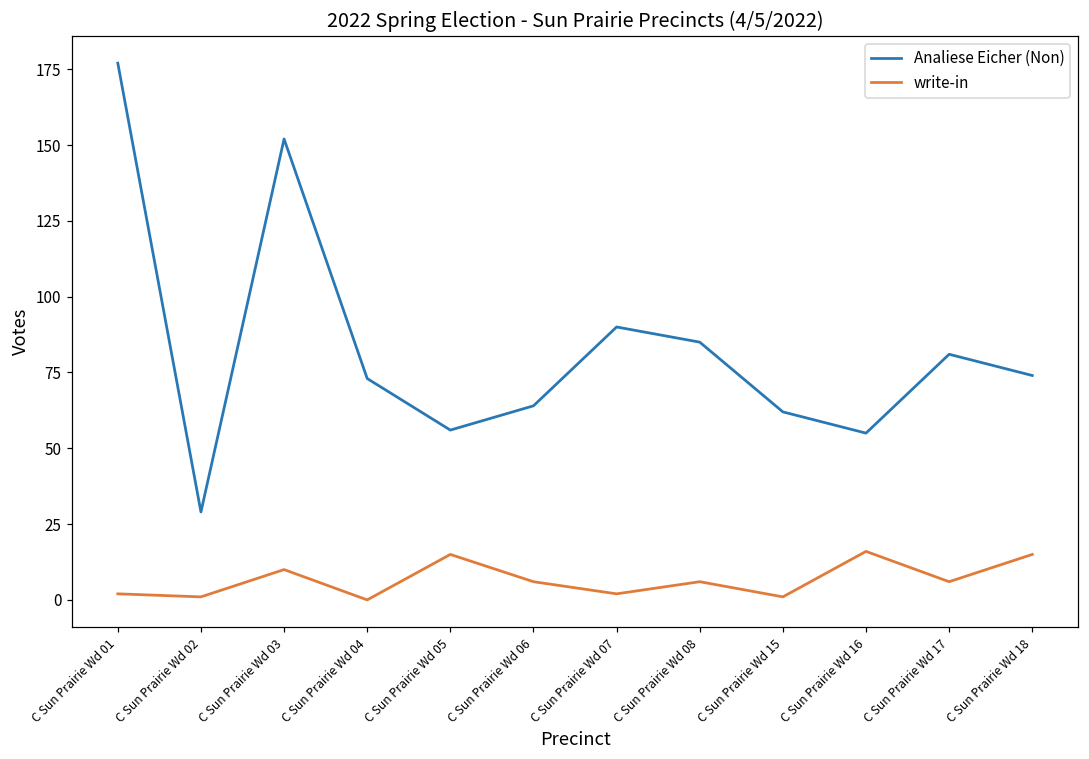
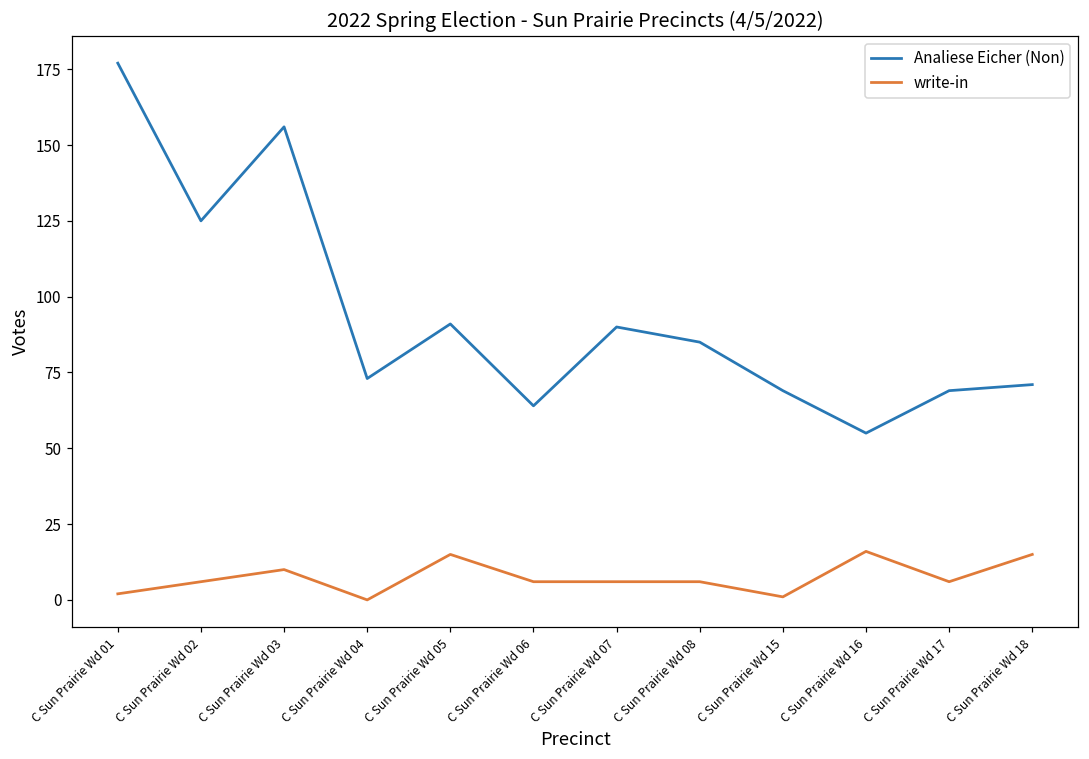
Analiese Eicher (Non), C Sun Prairie Wd 02: 29 -> 125
write-in, C Sun Prairie Wd 02: 1 -> 6
Analiese Eicher (Non), C Sun Prairie Wd 03: 152 -> 156
Analiese Eicher (Non), C Sun Prairie Wd 05: 56 -> 91
write-in, C Sun Prairie Wd 07: 2 -> 6
Analiese Eicher (Non), C Sun Prairie Wd 15: 62 -> 69
Analiese Eicher (Non), C Sun Prairie Wd 17: 81 -> 69
Analiese Eicher (Non), C Sun Prairie Wd 18: 74 -> 71
